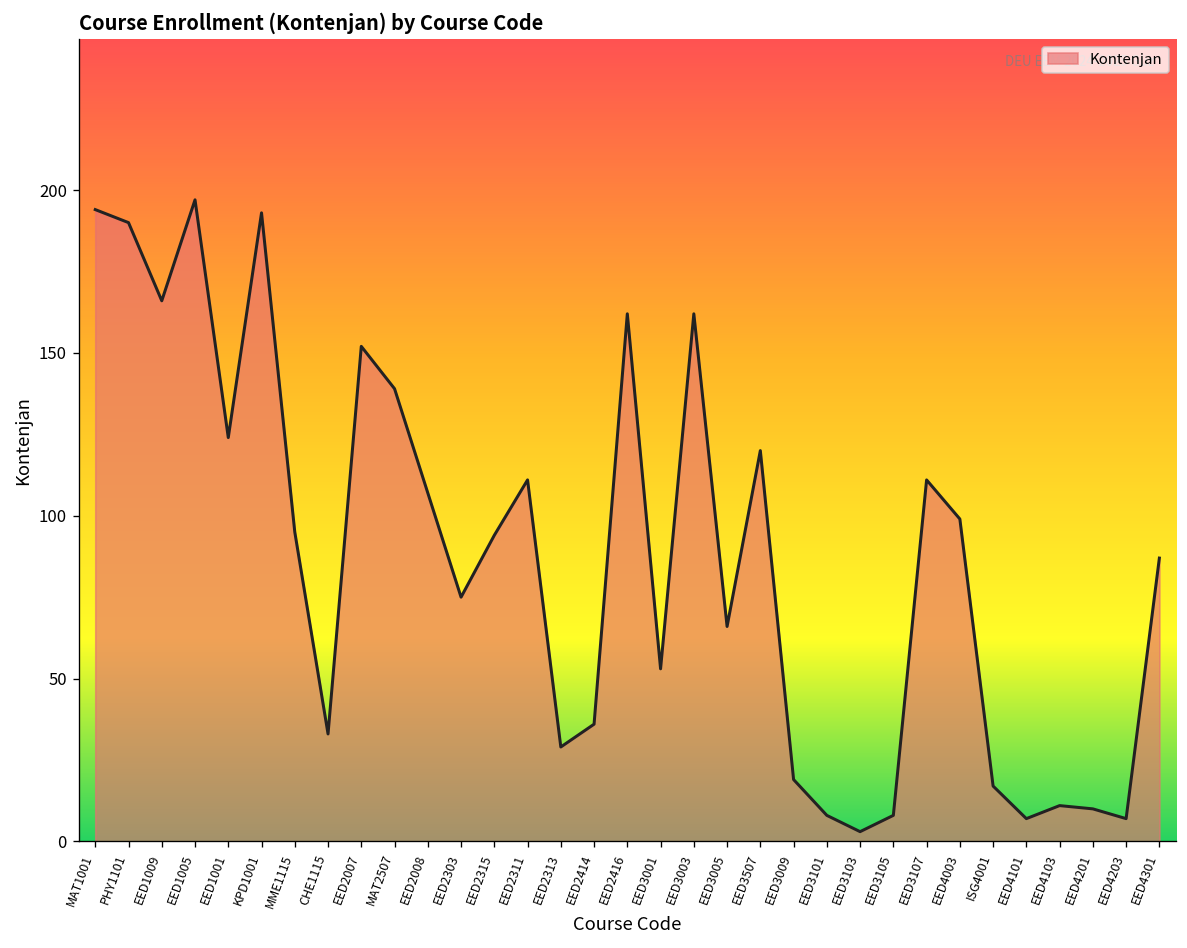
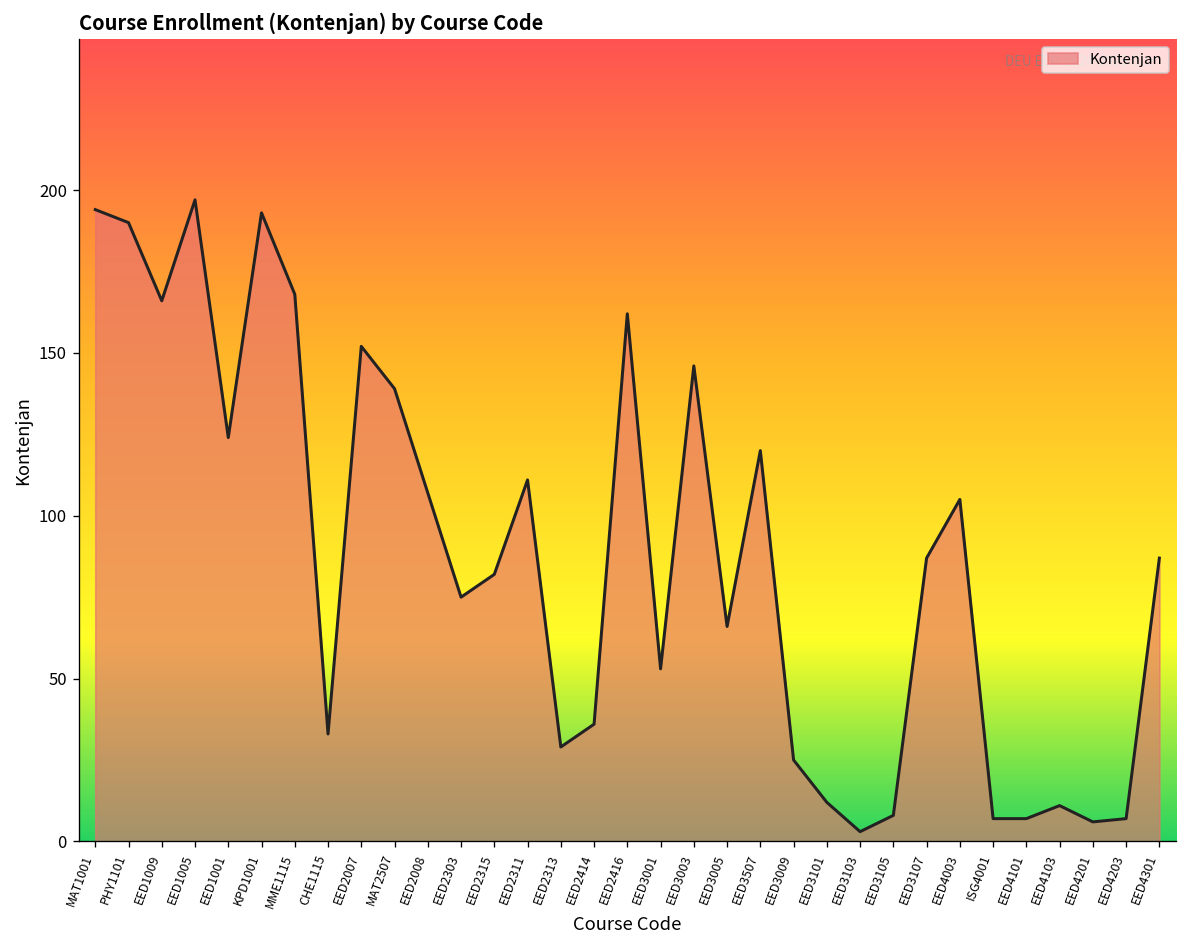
MME1115: 95 -> 168
EED2315: 94 -> 82
EED3003: 162 -> 146
EED3009: 19 -> 25
EED3101: 8 -> 12
EED3107: 111 -> 87
EED4003: 99 -> 105
ISG4001: 17 -> 7
EED4201: 10 -> 6
